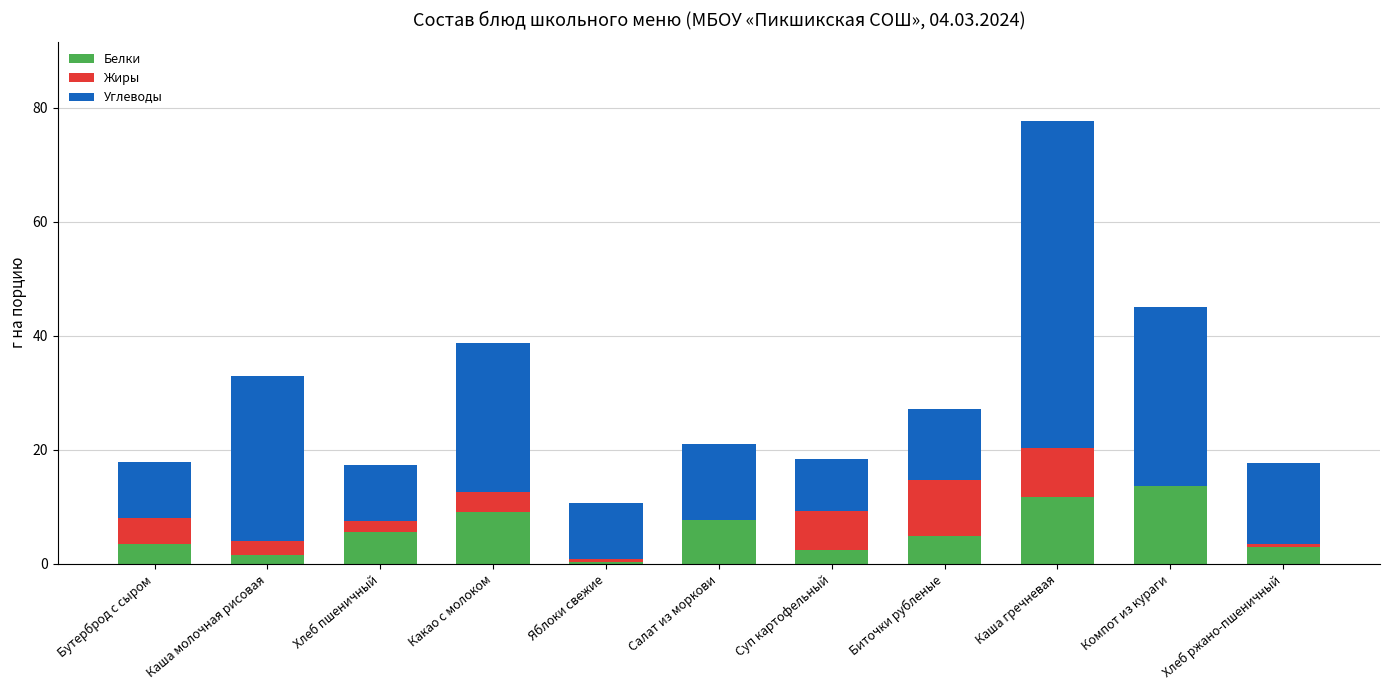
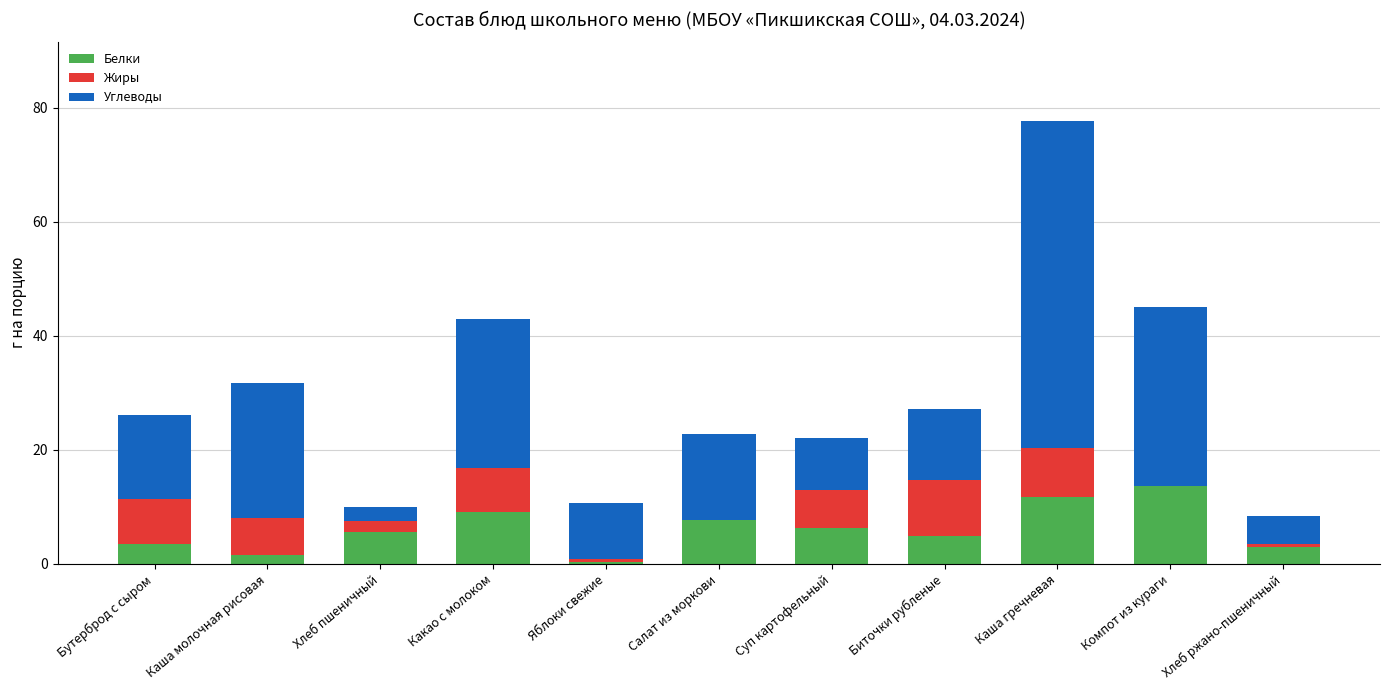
Жиры, Бутерброд с сыром: 5 -> 8
Углеводы, Бутерброд с сыром: 10 -> 15
Жиры, Каша молочная рисовая: 2 -> 6
Углеводы, Каша молочная рисовая: 29 -> 24
Углеводы, Хлеб пшеничный: 10 -> 2
Жиры, Какао с молоком: 3 -> 8
Углеводы, Салат из моркови: 13 -> 15
Белки, Суп картофельный: 3 -> 6
Углеводы, Хлеб ржано-пшеничный: 14 -> 5
